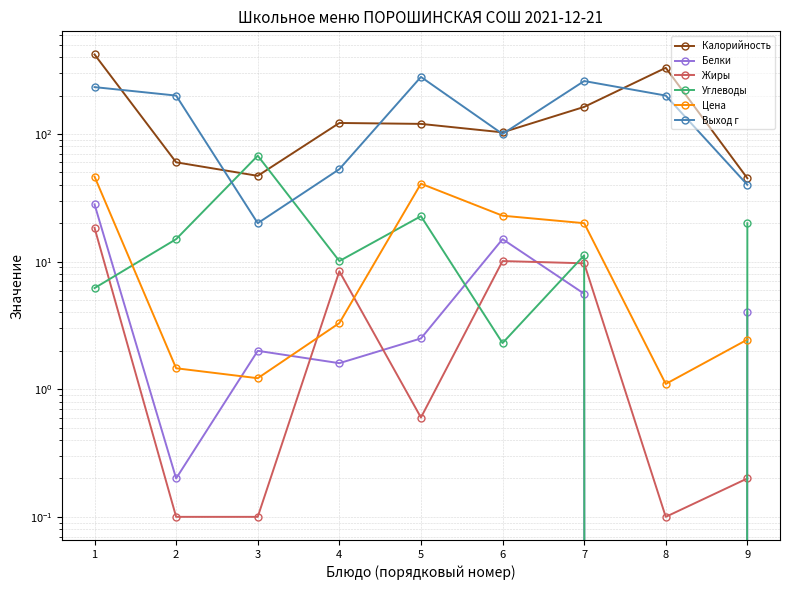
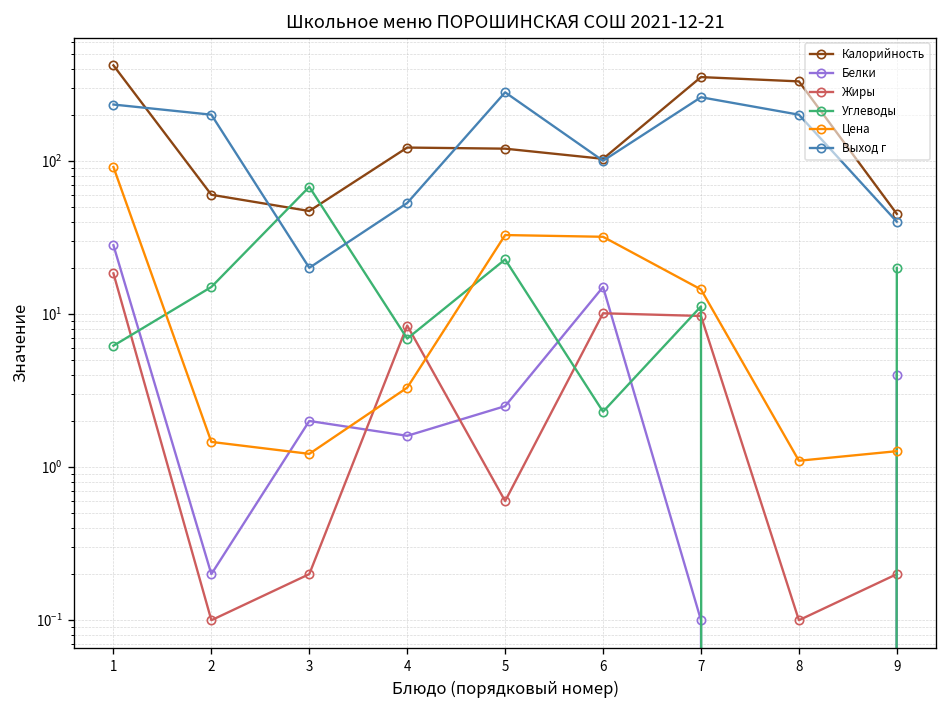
Цена, 1: 46 -> 90
Жиры, 3: 0.1 -> 0.2
Углеводы, 4: 10 -> 7
Цена, 5: 41 -> 33
Цена, 6: 23 -> 32
Калорийность, 7: 160 -> 350
Белки, 7: 6 -> 0.1
Цена, 7: 20 -> 14
Цена, 9: 2.5 -> 1.3
